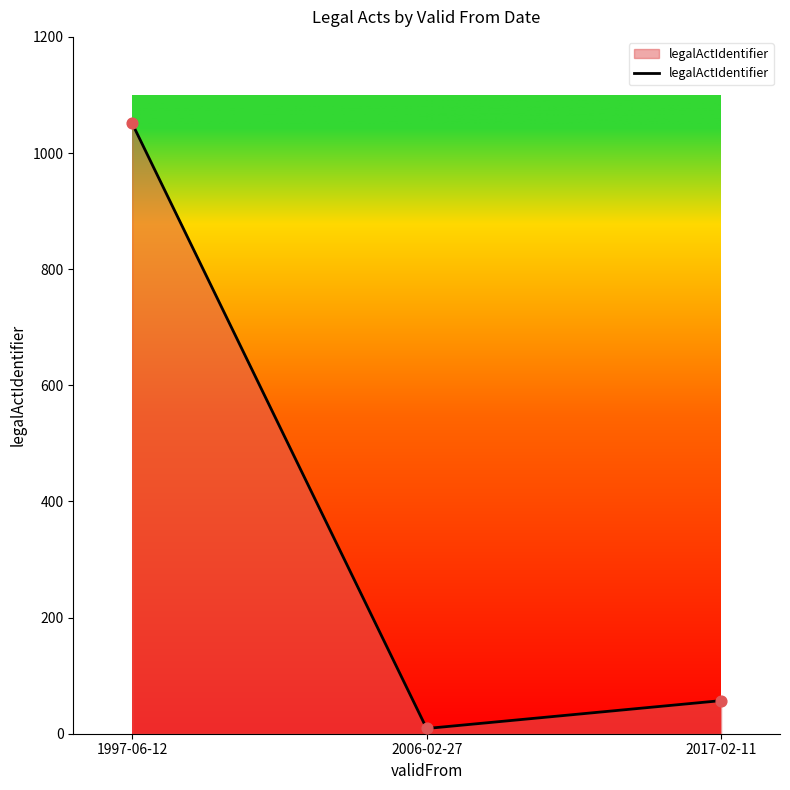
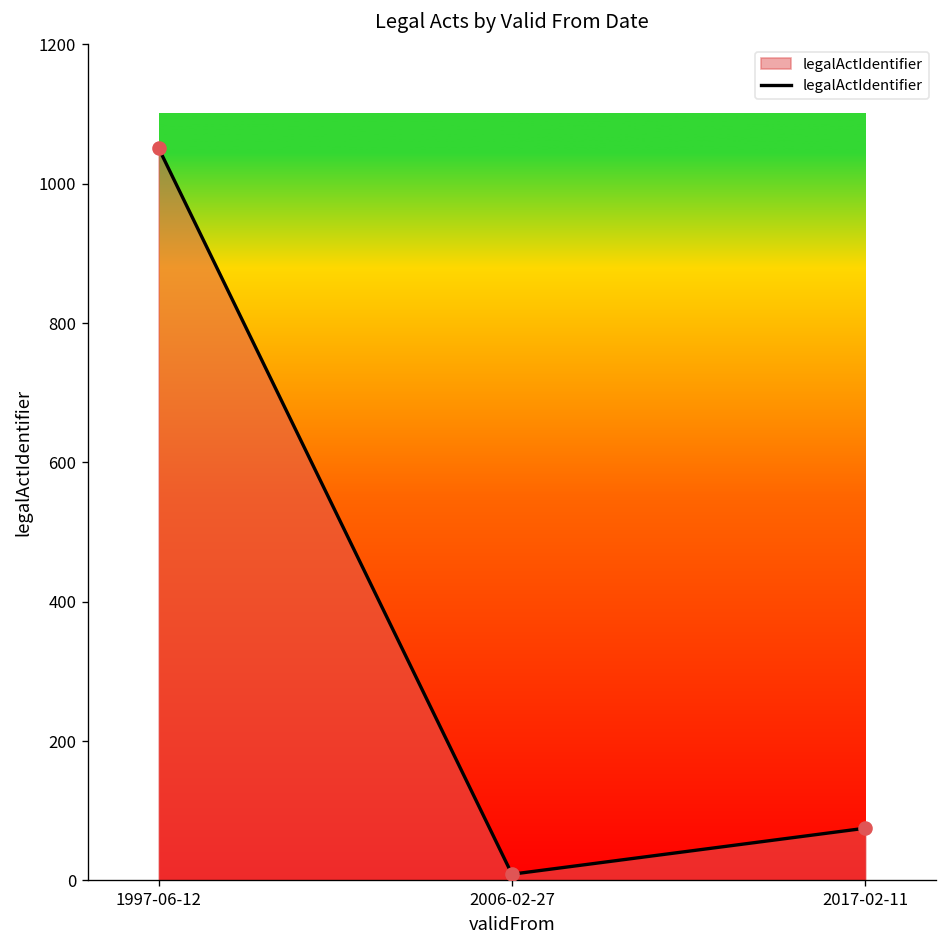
2017-02-11: 60 -> 80
